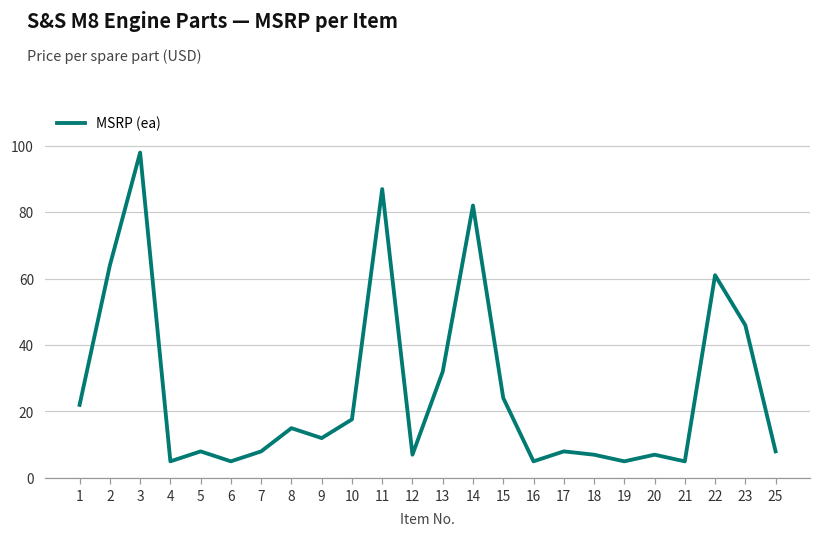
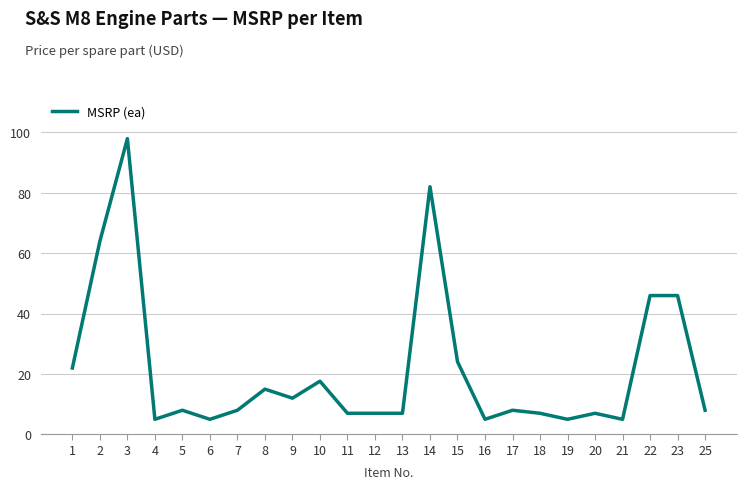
11: 87 -> 7
13: 32 -> 7
22: 61 -> 46
